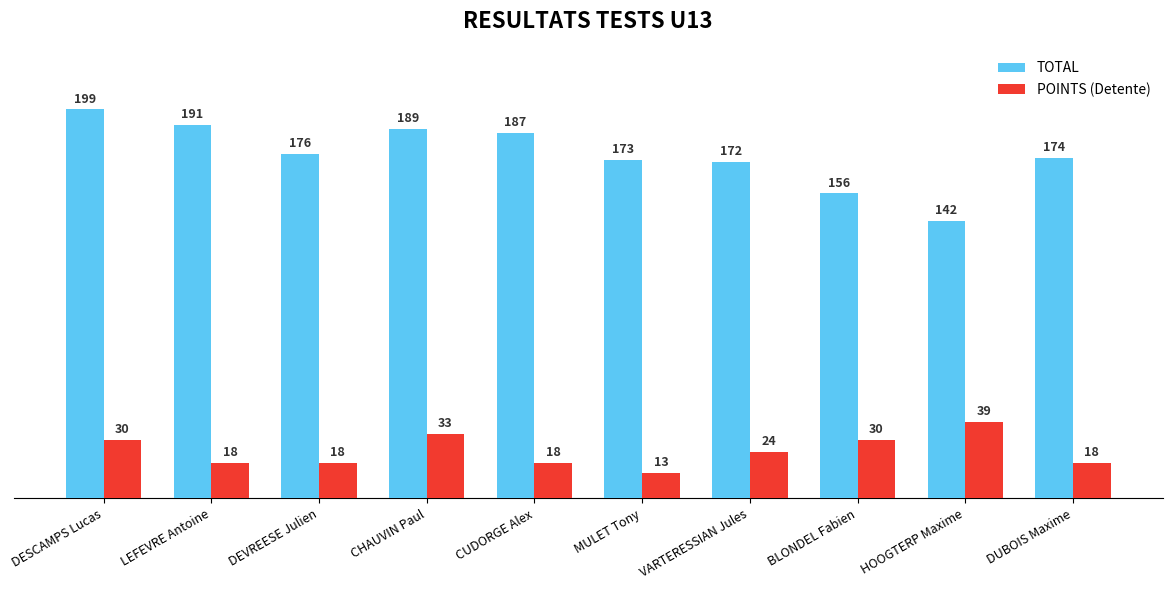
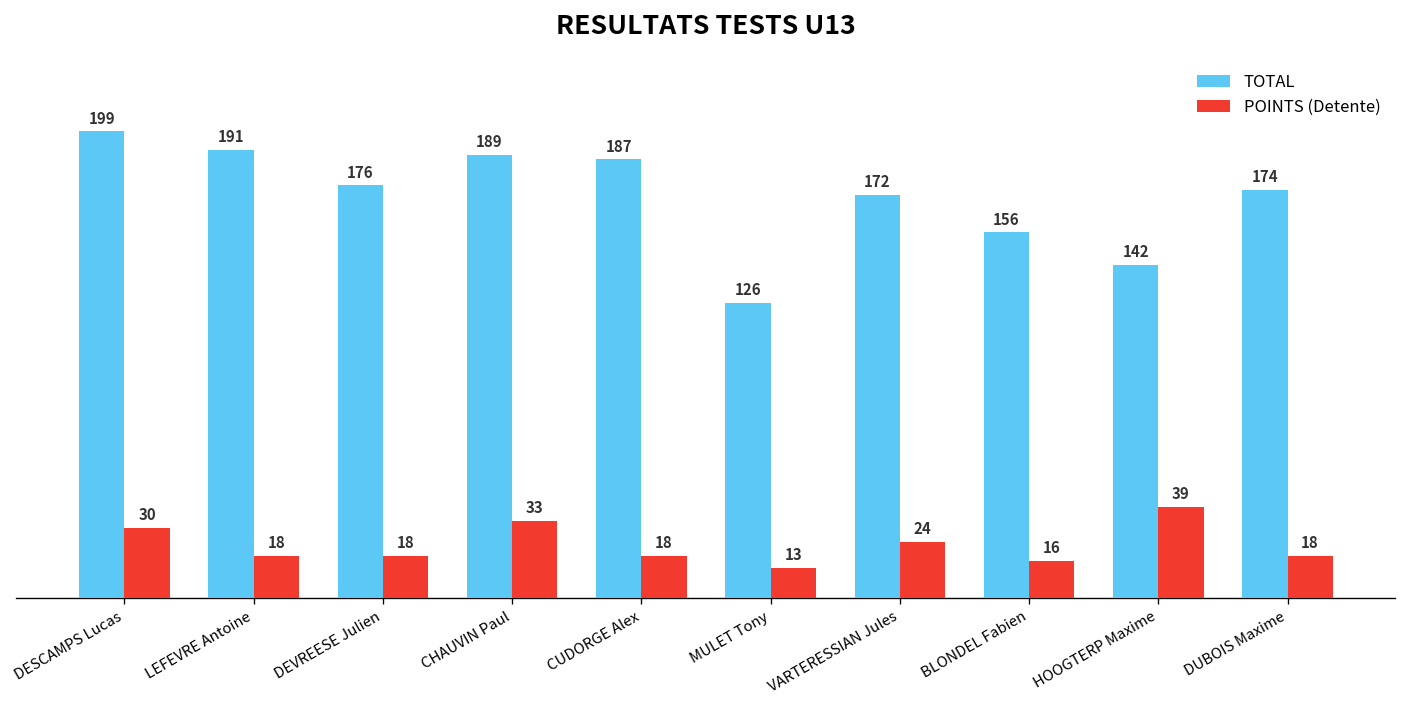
TOTAL, MULET Tony: 173 -> 126
POINTS (Detente), BLONDEL Fabien: 30 -> 16
